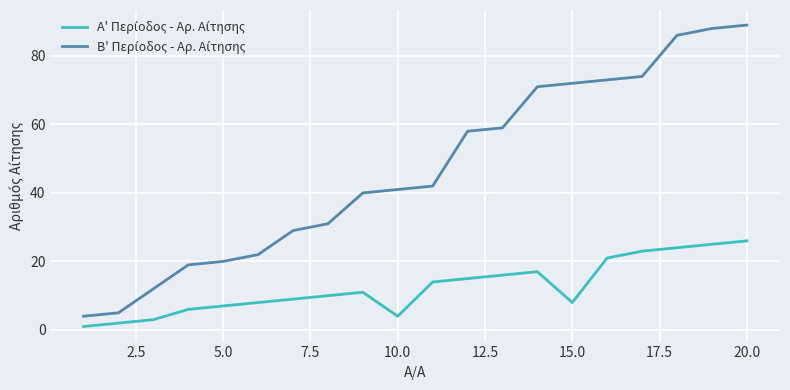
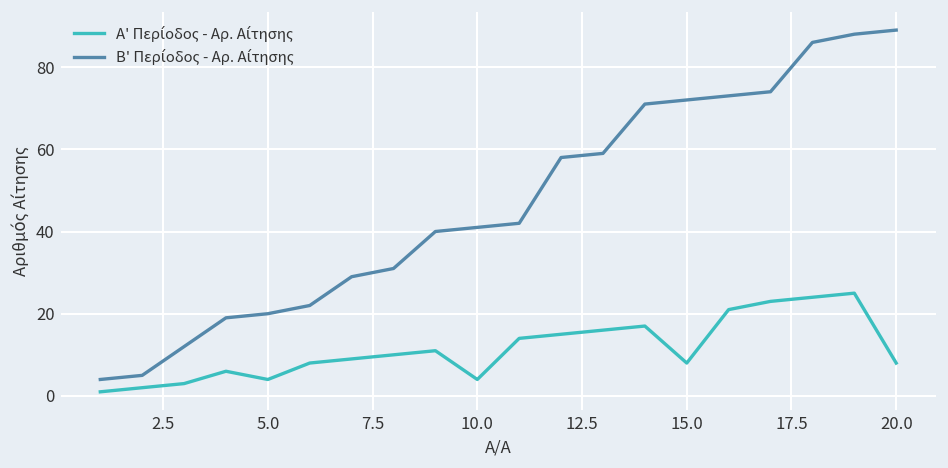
Α' Περίοδος - Αρ. Αίτησης, 5.0: 7 -> 4
Α' Περίοδος - Αρ. Αίτησης, 20.0: 26 -> 8
